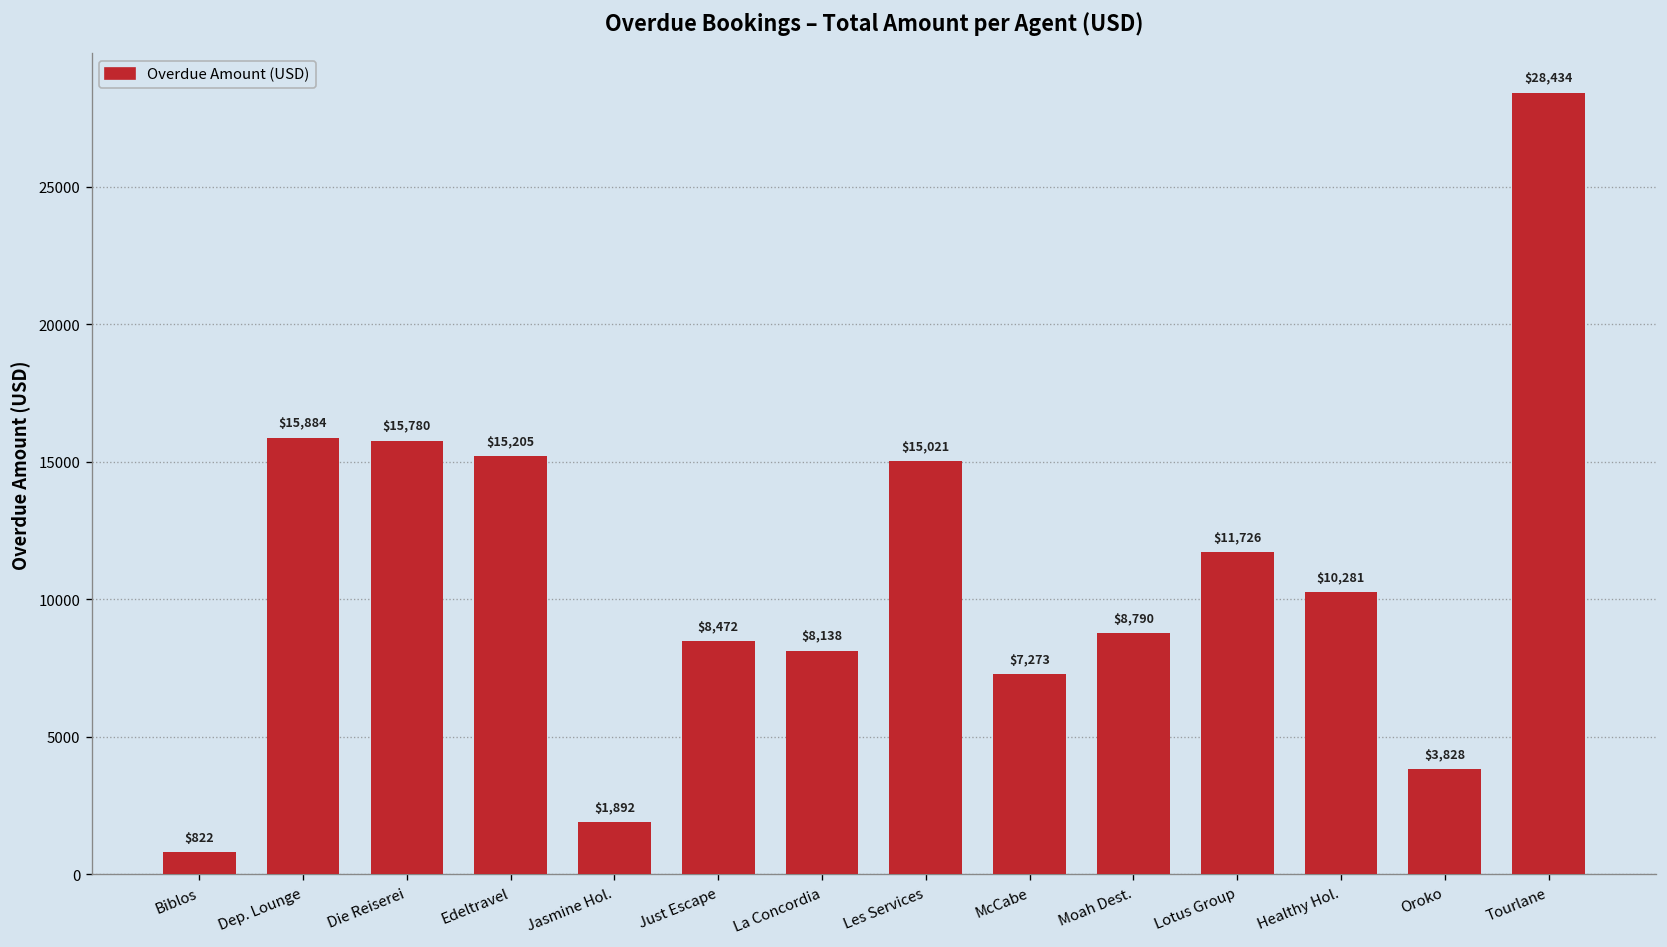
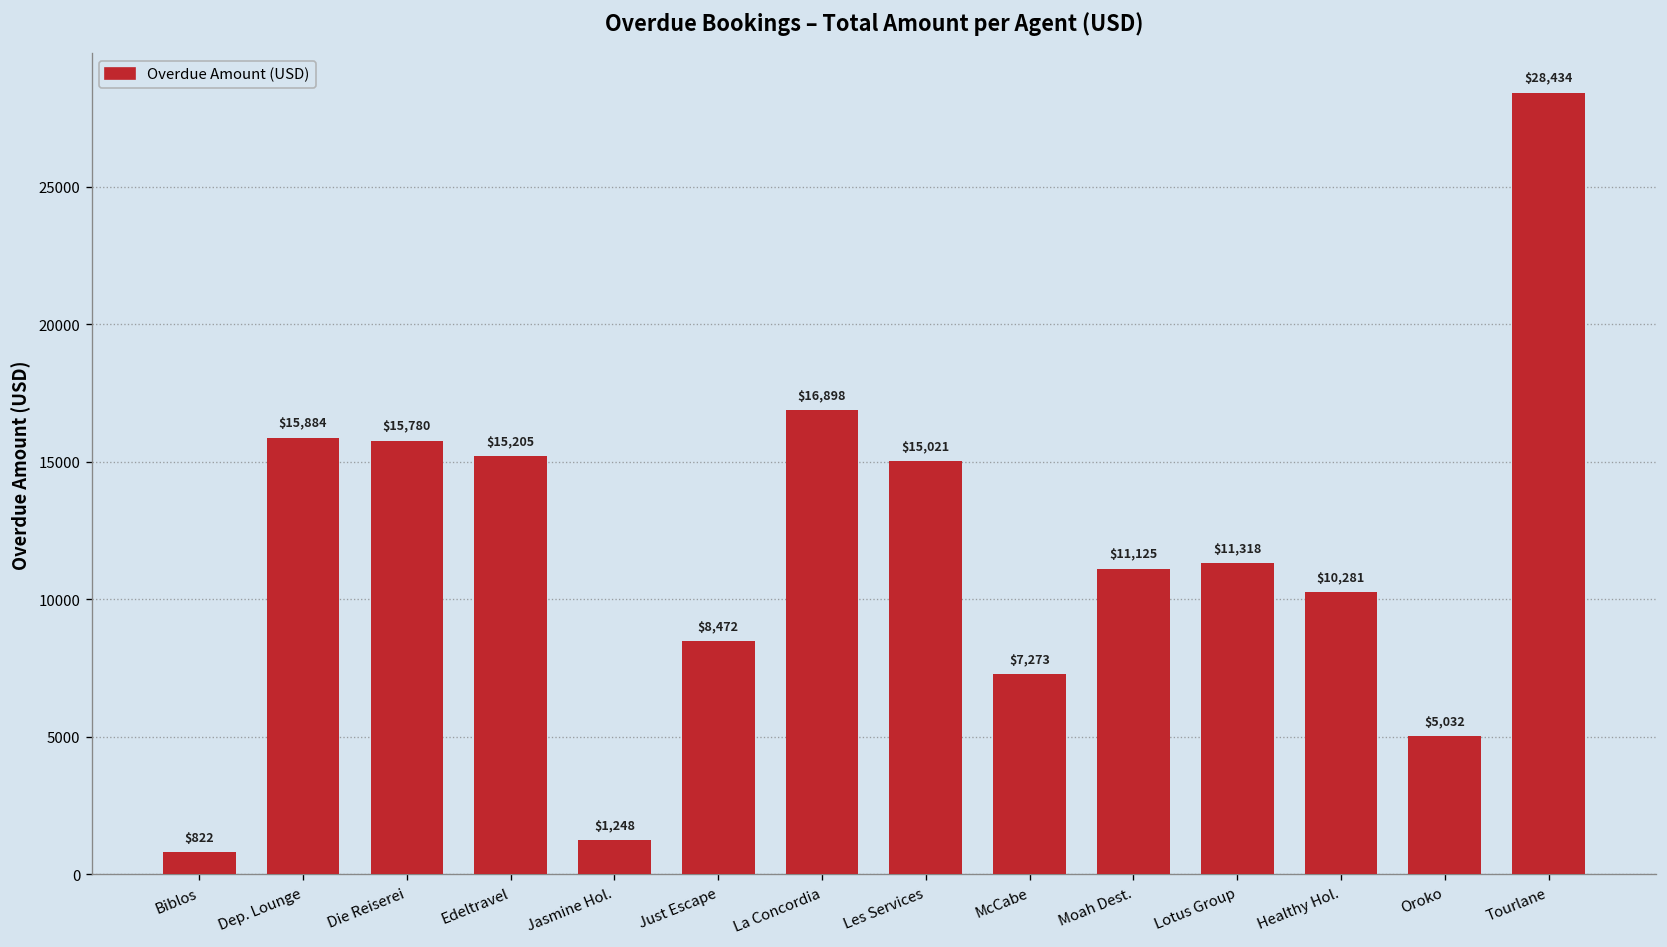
Jasmine Hol.: $1,892 -> $1,248
La Concordia: $8,138 -> $16,898
Moah Dest.: $8,790 -> $11,125
Lotus Group: $11,726 -> $11,318
Oroko: $3,828 -> $5,032
